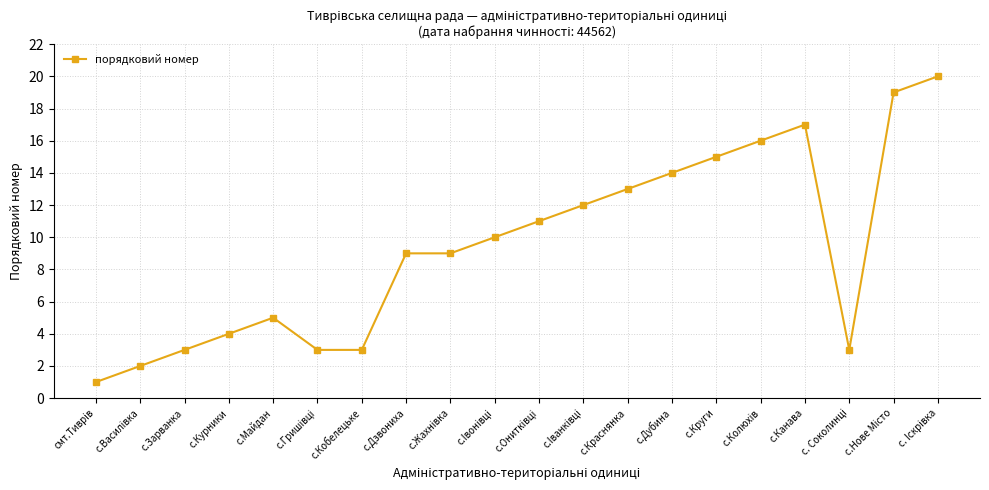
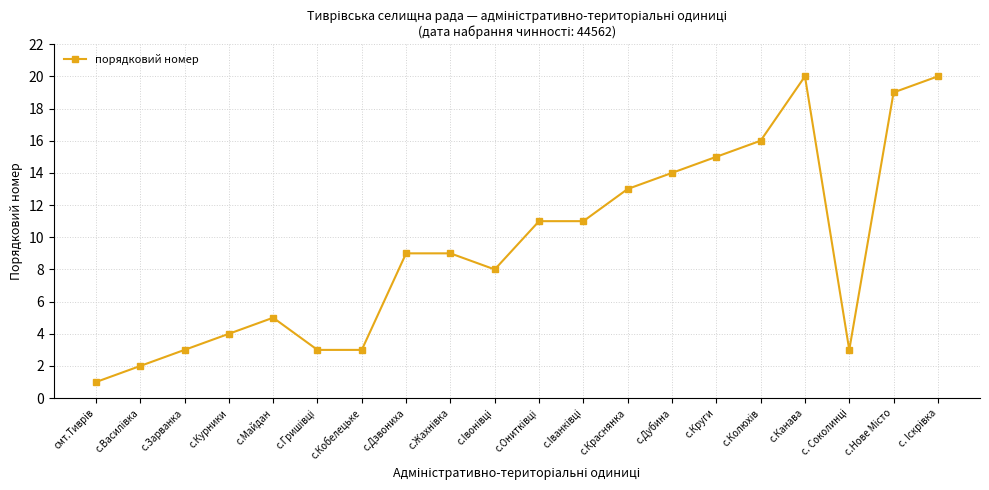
с.Івонівці: 10 -> 8
с.Іванківці: 12 -> 11
с.Канава: 17 -> 20
